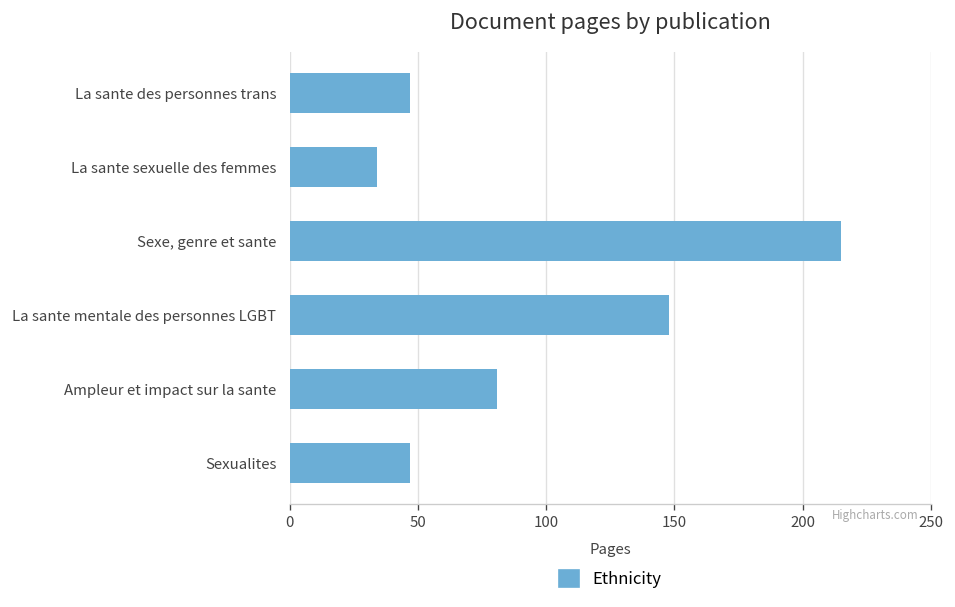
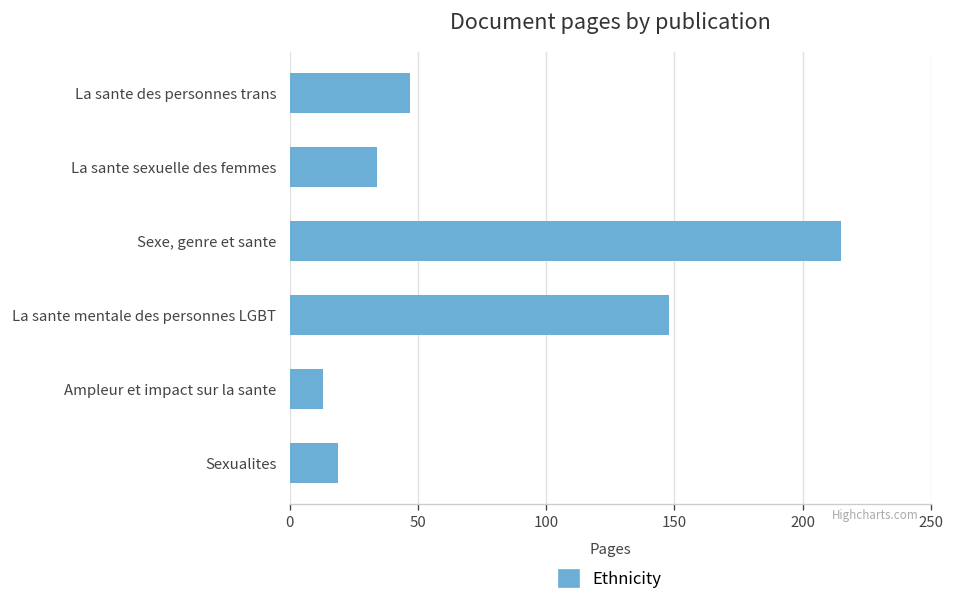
Ampleur et impact sur la sante: 81 -> 13
Sexualites: 47 -> 19
